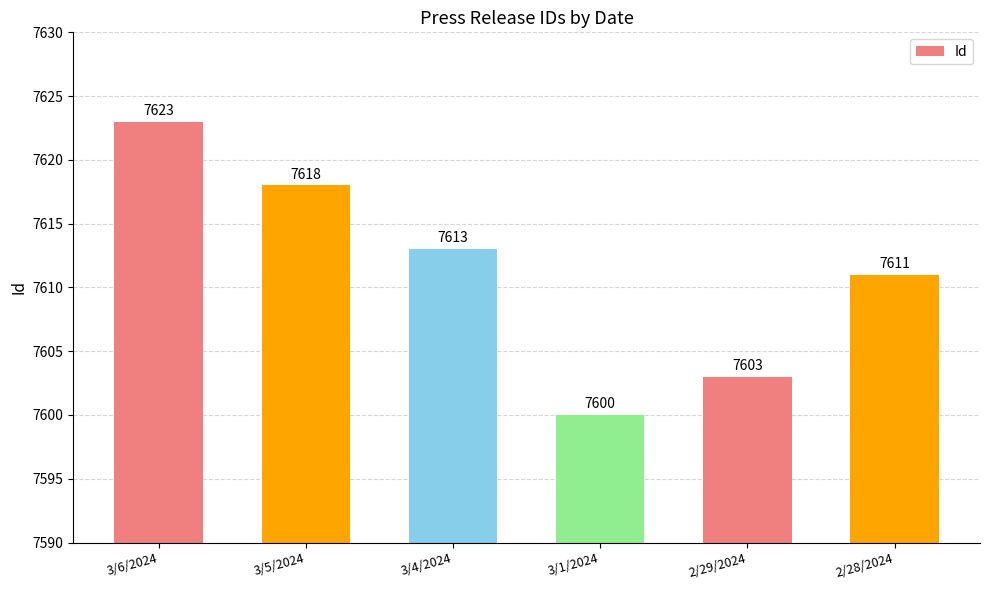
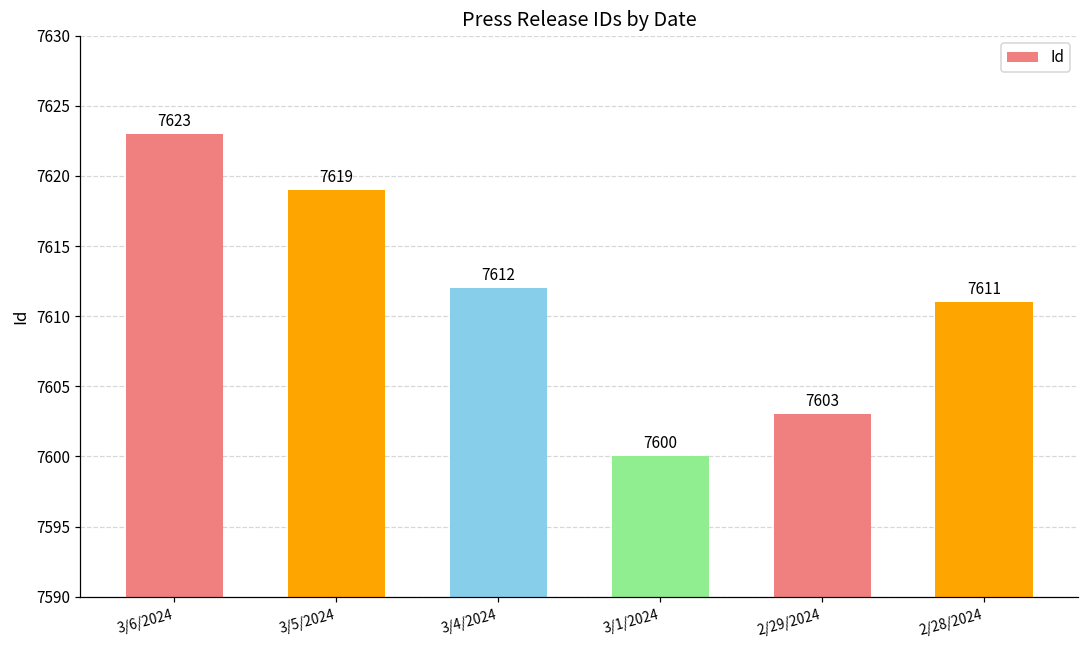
3/5/2024: 7618 -> 7619
3/4/2024: 7613 -> 7612
